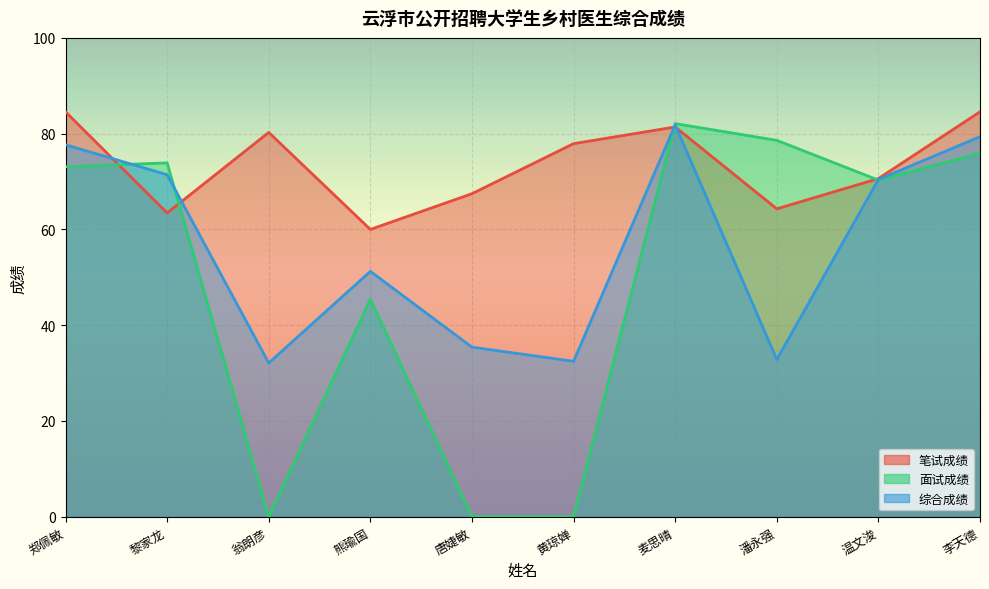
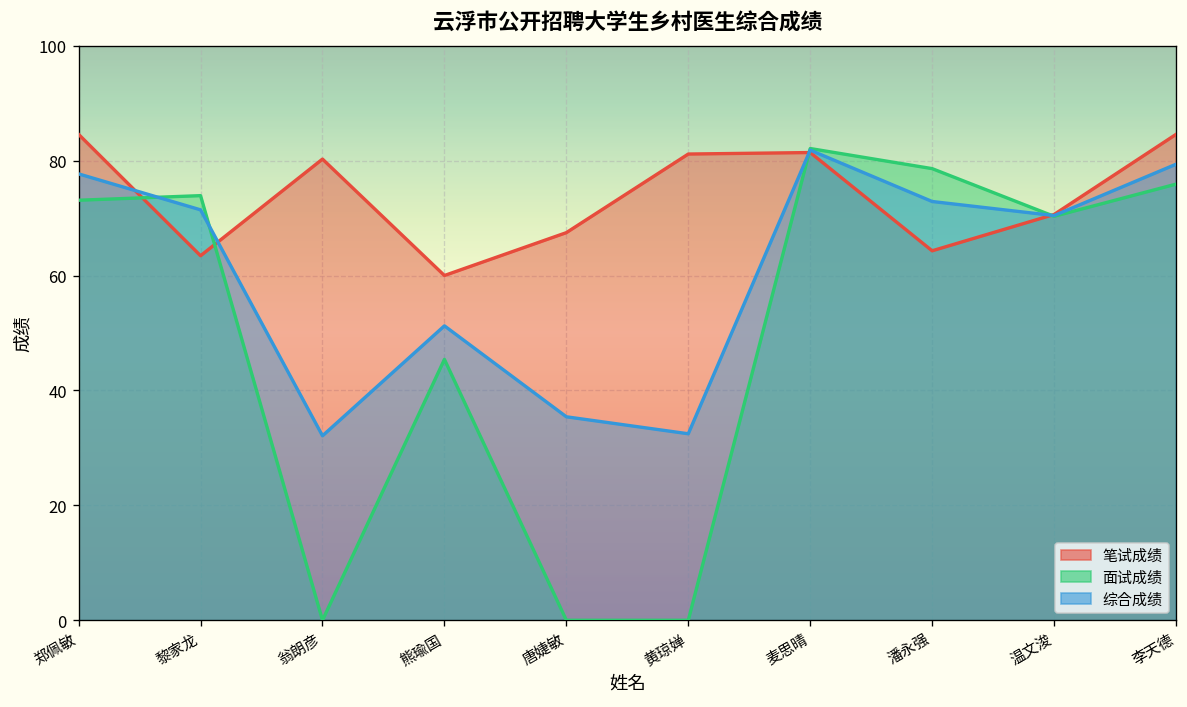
笔试成绩, 黄琼婵: 78 -> 81
综合成绩, 潘永强: 33 -> 73
